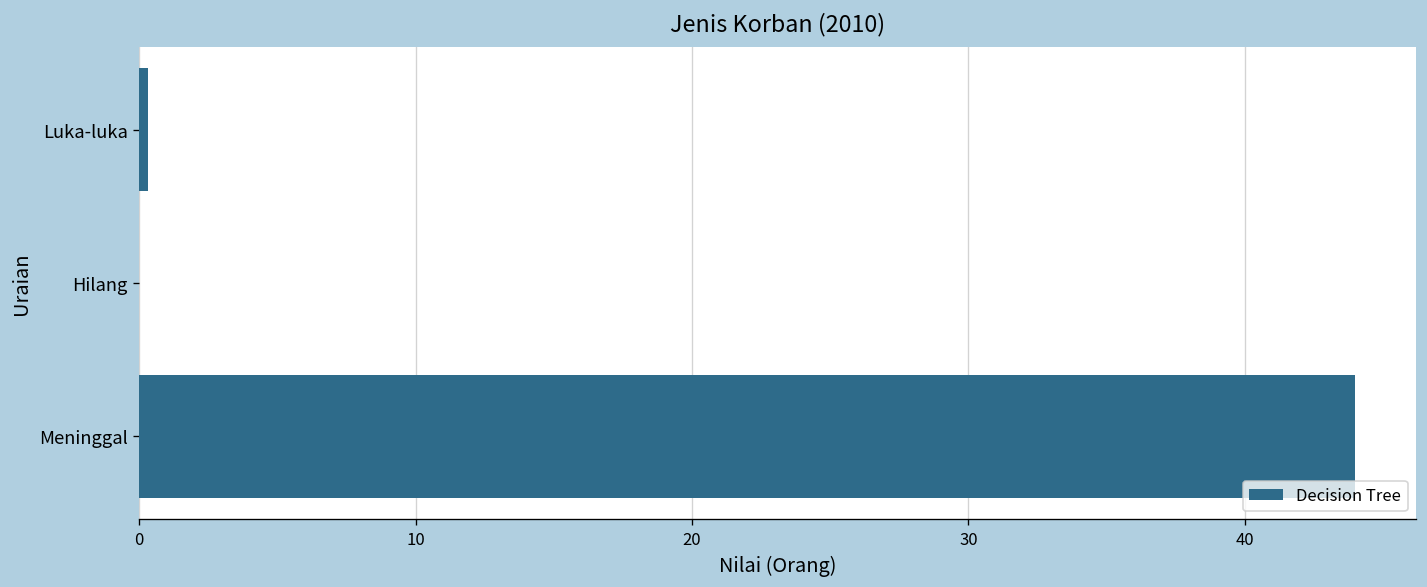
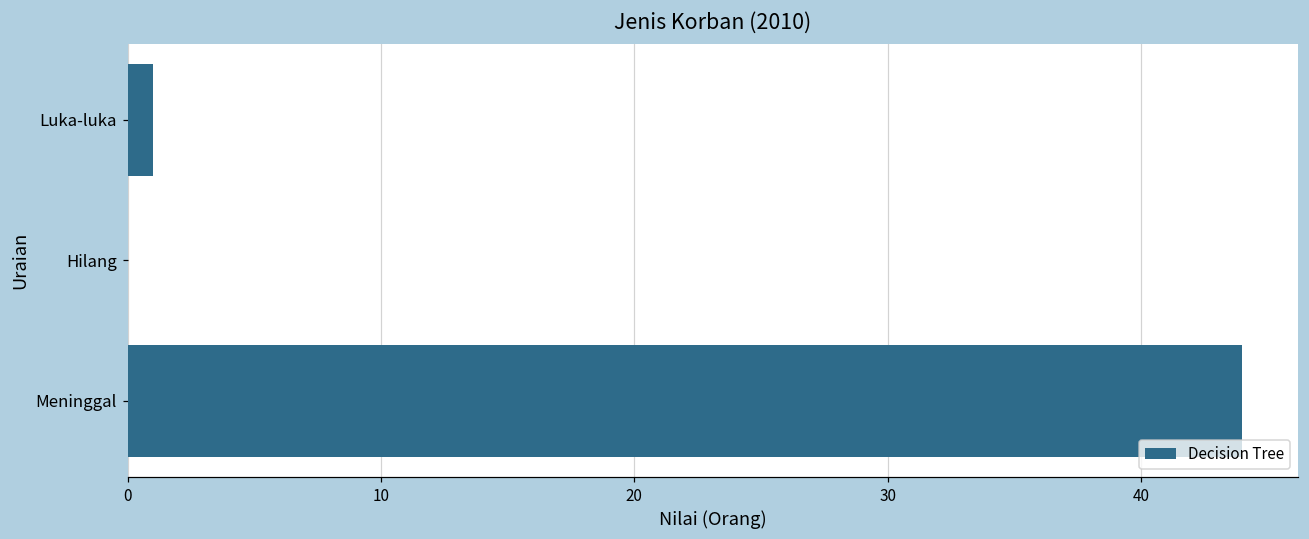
Luka-luka: 0.3 -> 1.0
